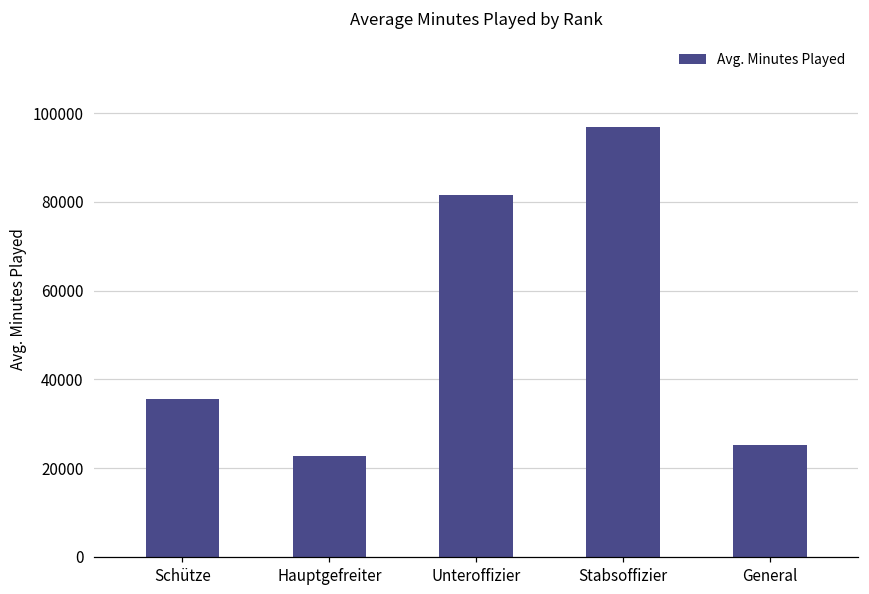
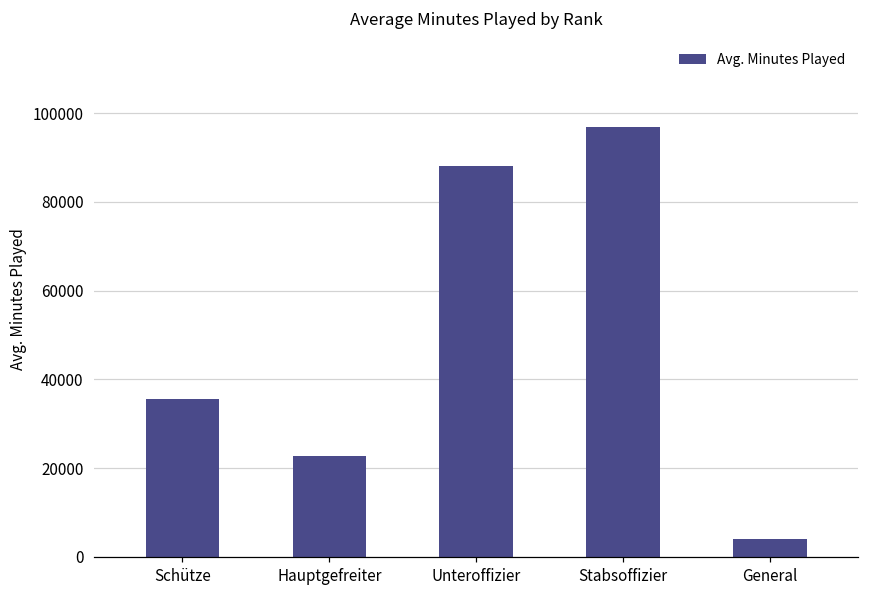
Unteroffizier: 82000 -> 88000
General: 25000 -> 4000
